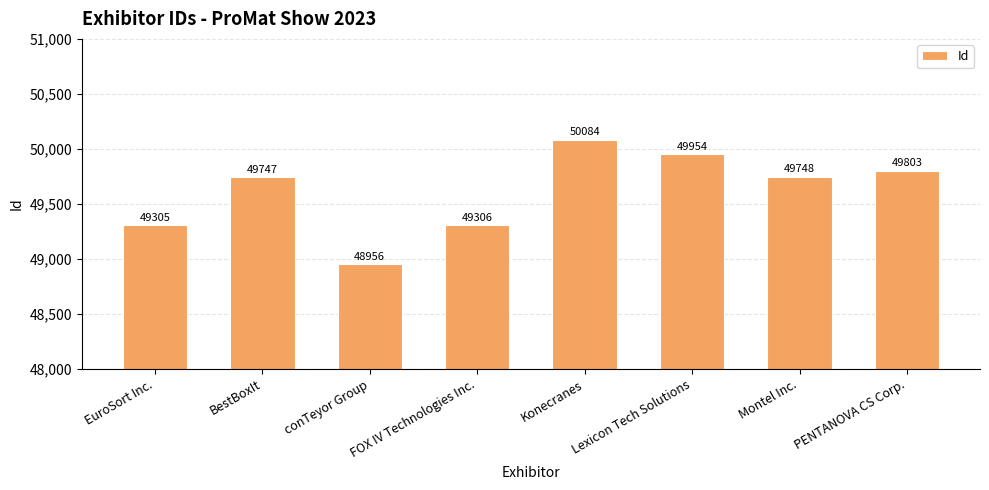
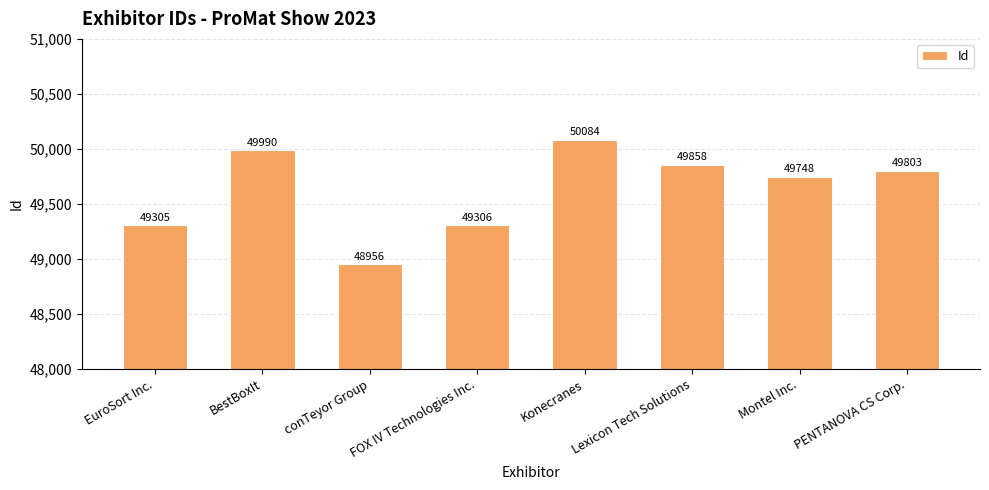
BestBoxIt: 49747 -> 49990
Lexicon Tech Solutions: 49954 -> 49858
